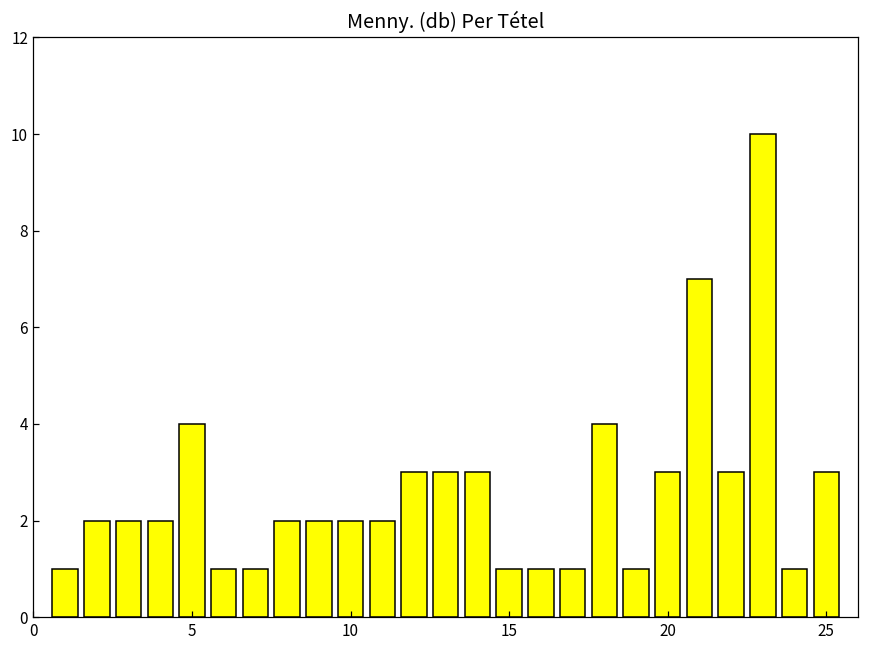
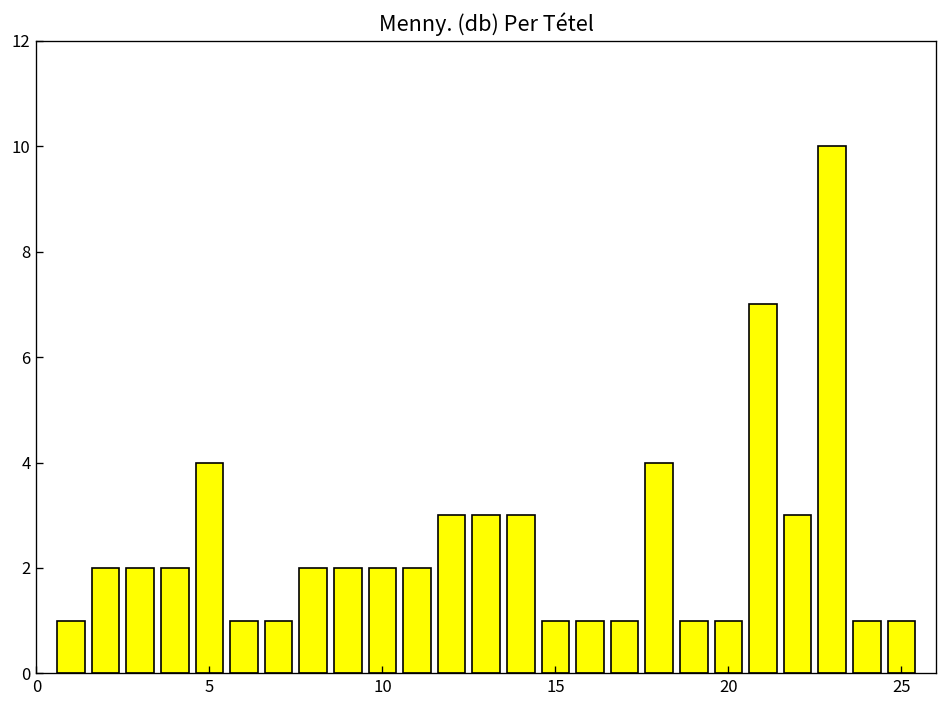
20: 3 -> 1
25: 3 -> 1
